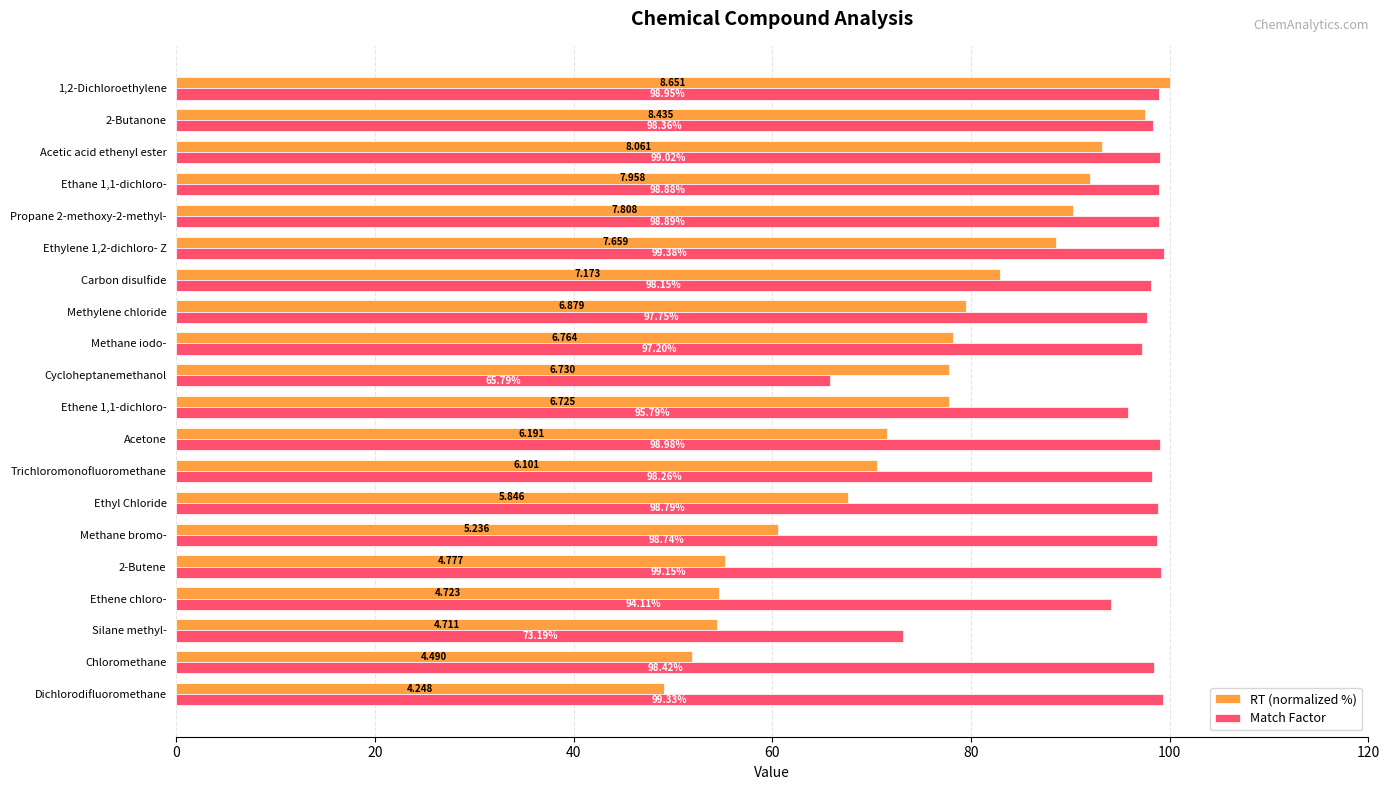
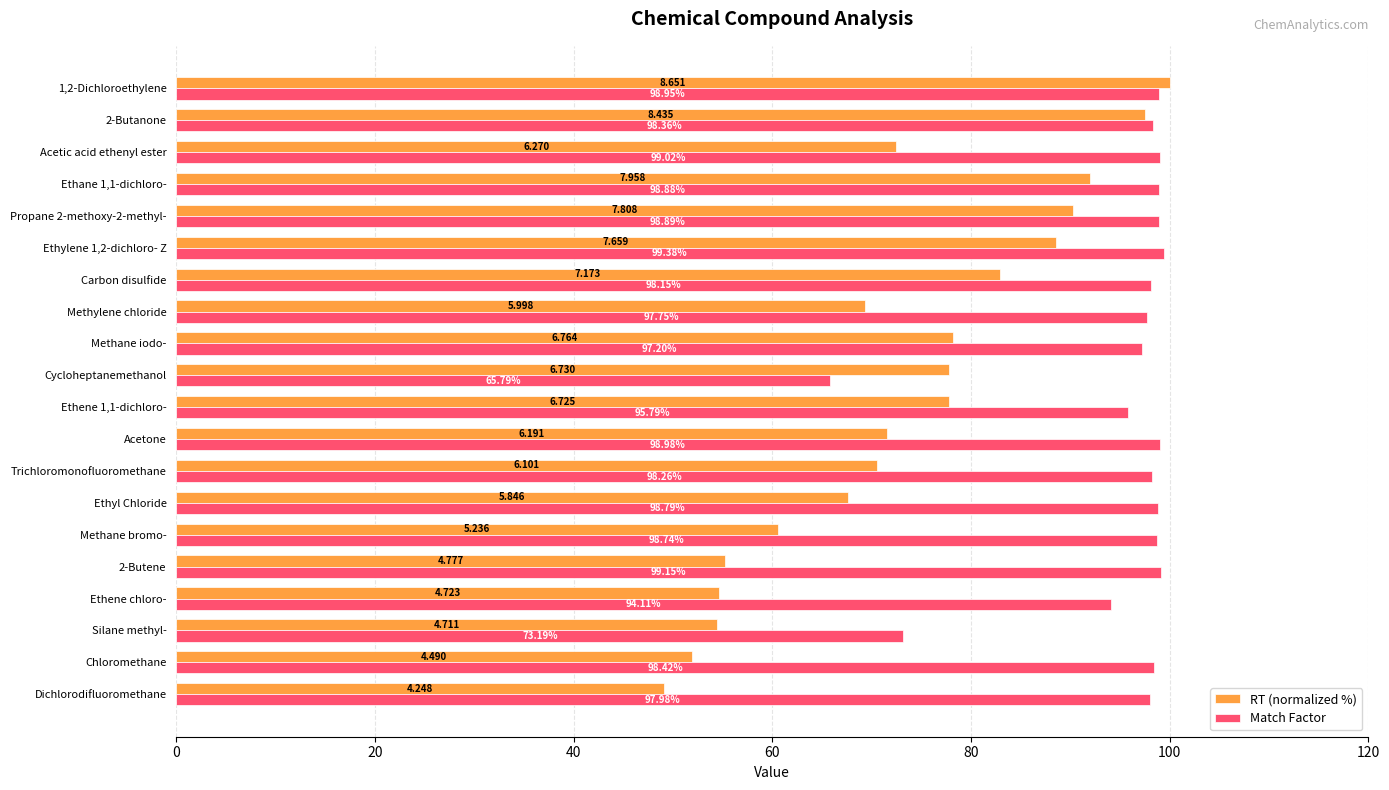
RT (normalized %), Acetic acid ethenyl ester: 8.061 -> 6.270
RT (normalized %), Methylene chloride: 6.879 -> 5.998
Match Factor, Dichlorodifluoromethane: 99.33% -> 97.98%
